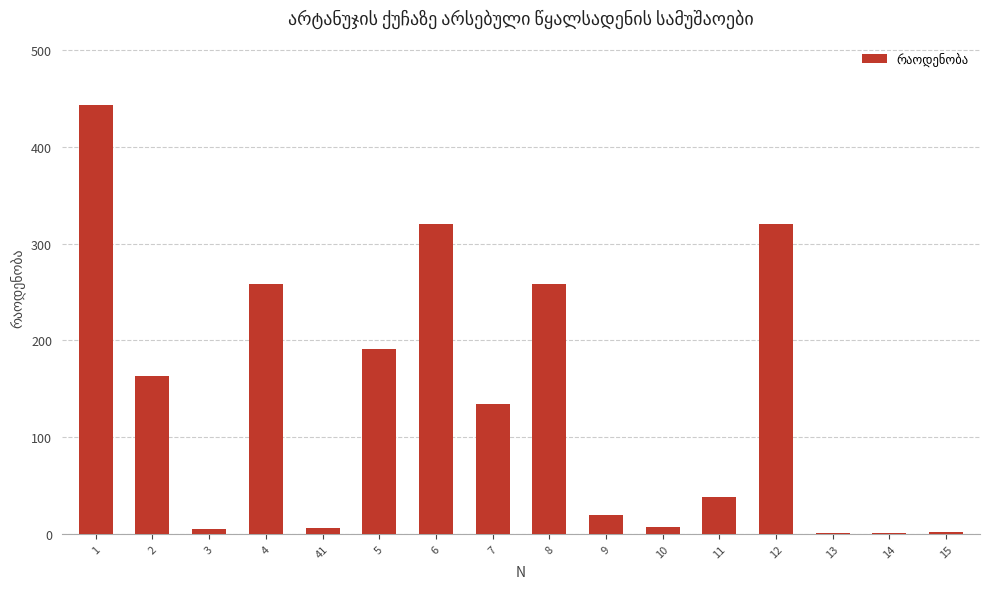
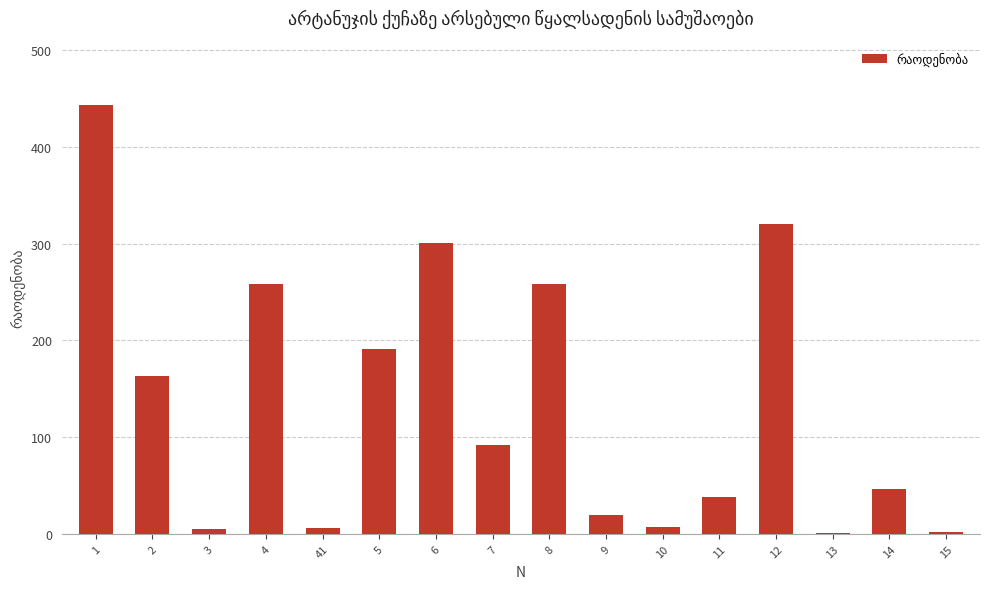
6: 320 -> 300
7: 130 -> 90
14: 0 -> 50
